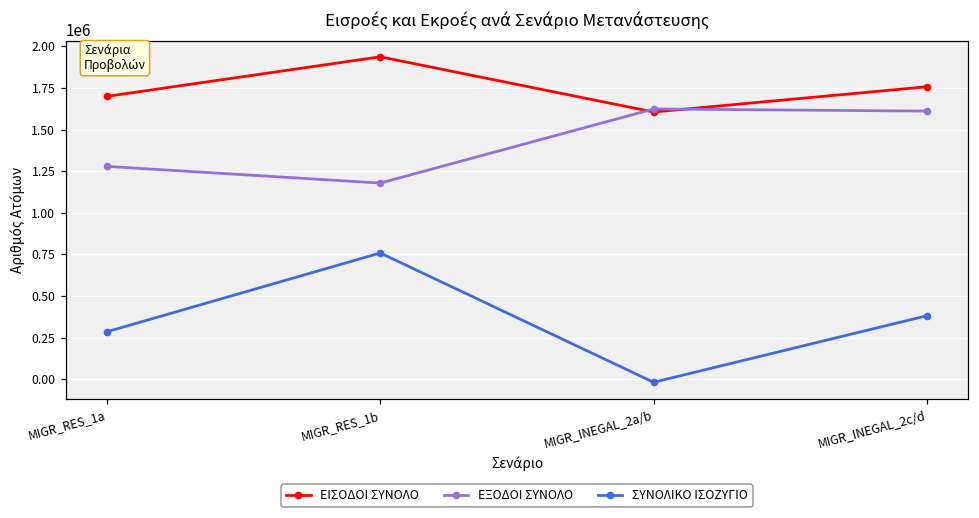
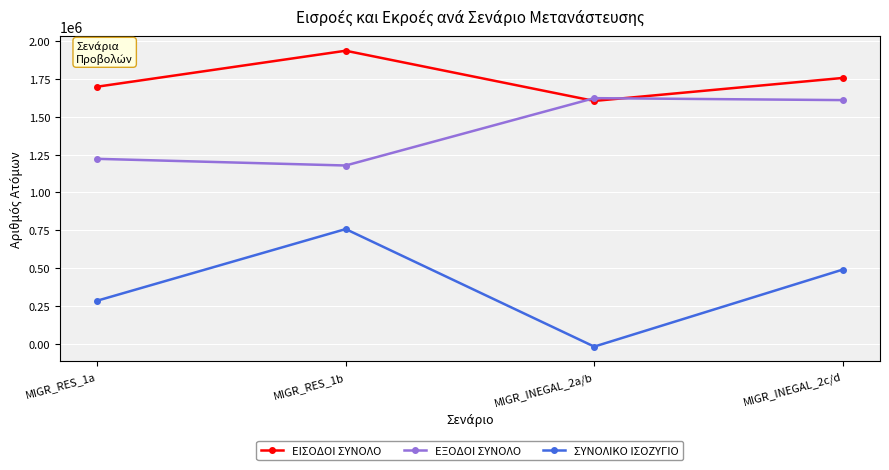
ΕΞΟΔΟΙ ΣΥΝΟΛΟ, MIGR_RES_1a: 1280000 -> 1220000
ΣΥΝΟΛΙΚΟ ΙΣΟΖΥΓΙΟ, MIGR_INEGAL_2c/d: 380000 -> 490000
